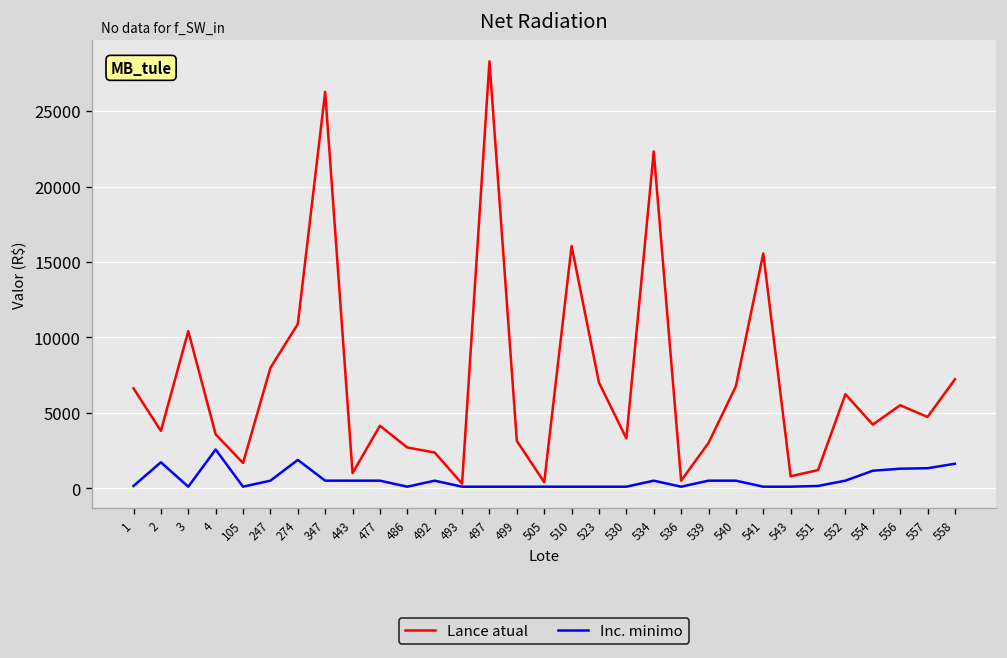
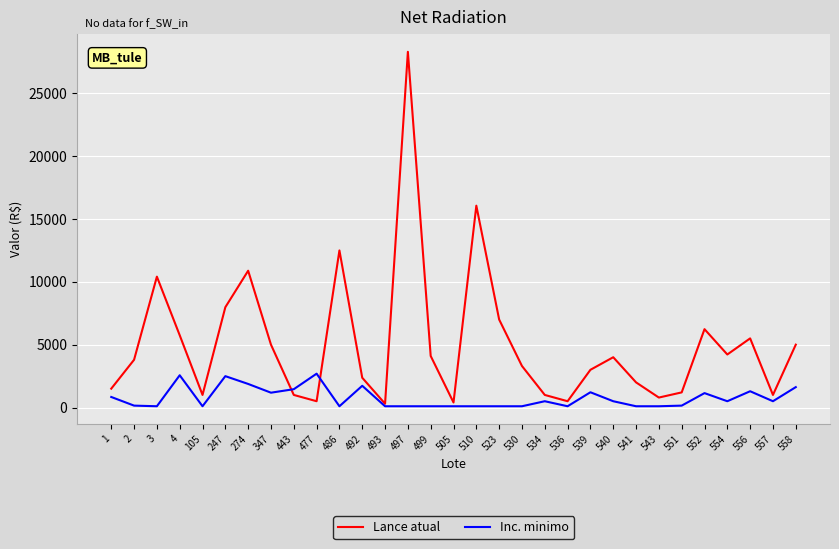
Lance atual, 1: 6600 -> 1500
Inc. minimo, 1: 200 -> 800
Inc. minimo, 2: 1700 -> 200
Lance atual, 4: 3600 -> 5800
Lance atual, 105: 1700 -> 1000
Inc. minimo, 247: 500 -> 2500
Lance atual, 347: 26300 -> 5000
Inc. minimo, 347: 500 -> 1200
Inc. minimo, 443: 500 -> 1500
Lance atual, 477: 4100 -> 500
Inc. minimo, 477: 500 -> 2700
Lance atual, 486: 2700 -> 12500
Inc. minimo, 492: 500 -> 1700
Lance atual, 499: 3100 -> 4100
Lance atual, 534: 22300 -> 1000
Inc. minimo, 539: 500 -> 1200
Lance atual, 540: 6800 -> 4000
Lance atual, 541: 15600 -> 2000
Inc. minimo, 552: 500 -> 1100
Inc. minimo, 554: 1200 -> 500
Lance atual, 557: 4700 -> 1000
Inc. minimo, 557: 1300 -> 500
Lance atual, 558: 7200 -> 5000
